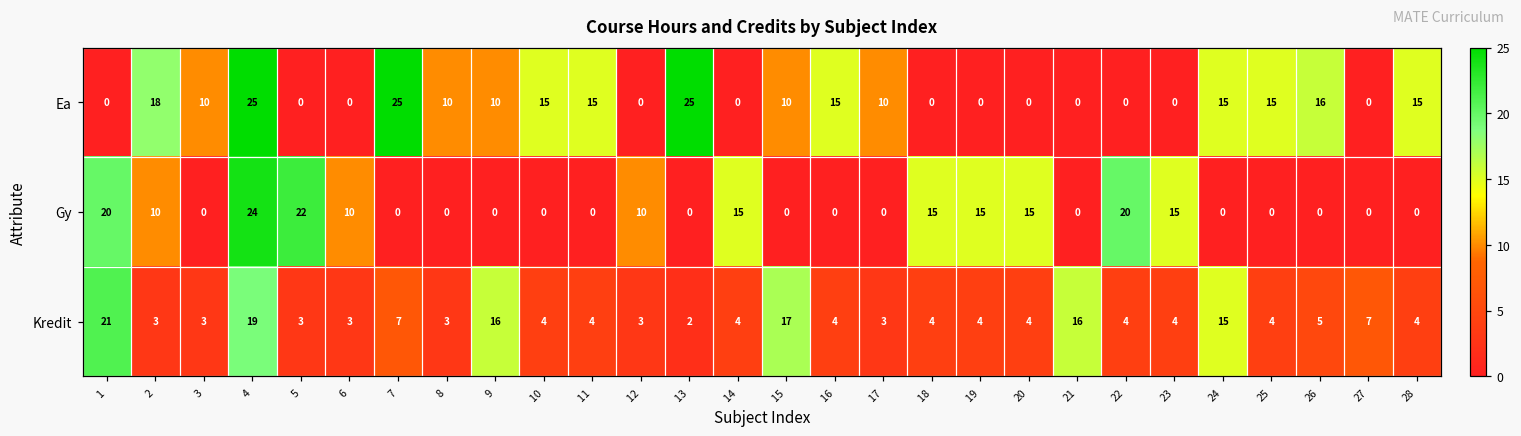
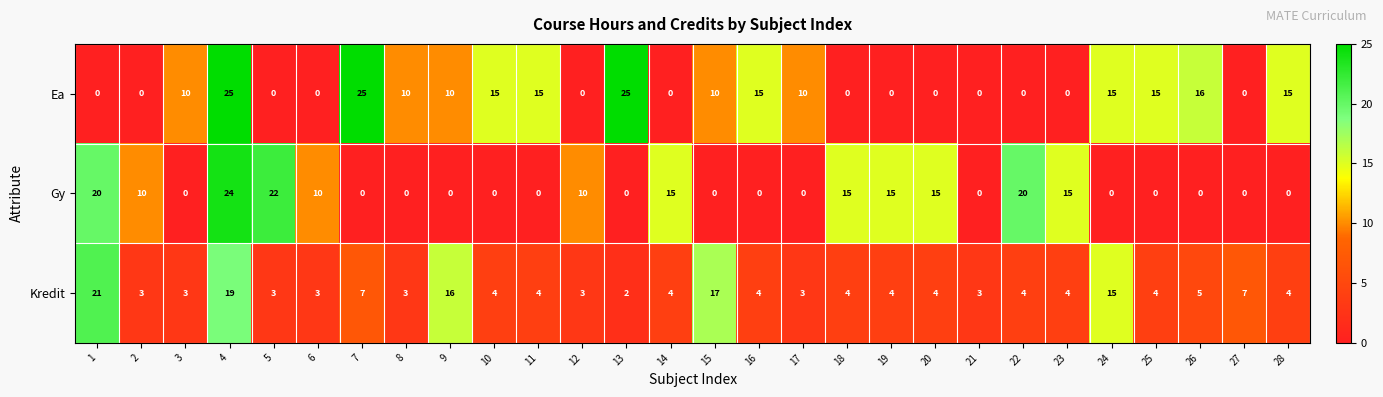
Ea, 2: 18 -> 0
Kredit, 21: 16 -> 3
